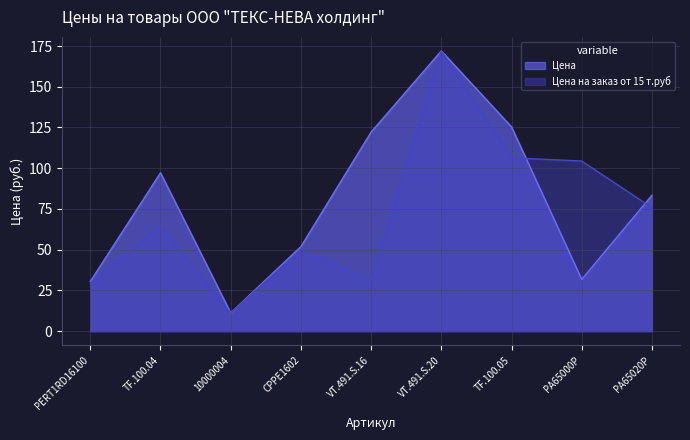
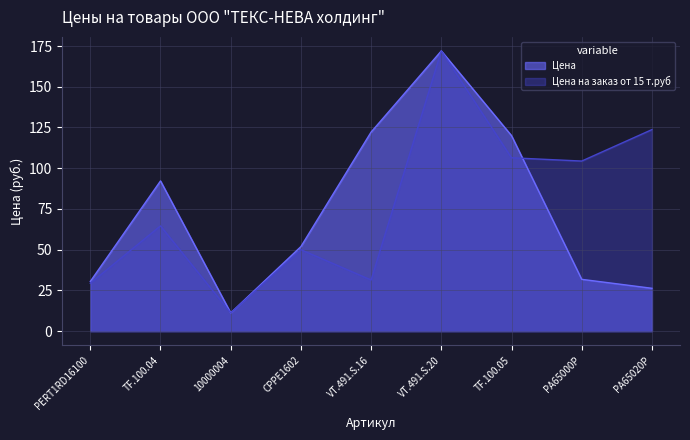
Цена, TF.100.04: 97 -> 92
Цена, TF.100.05: 125 -> 120
Цена, PA65020P: 83 -> 26
Цена на заказ от 15 т.руб, PA65020P: 76 -> 124
